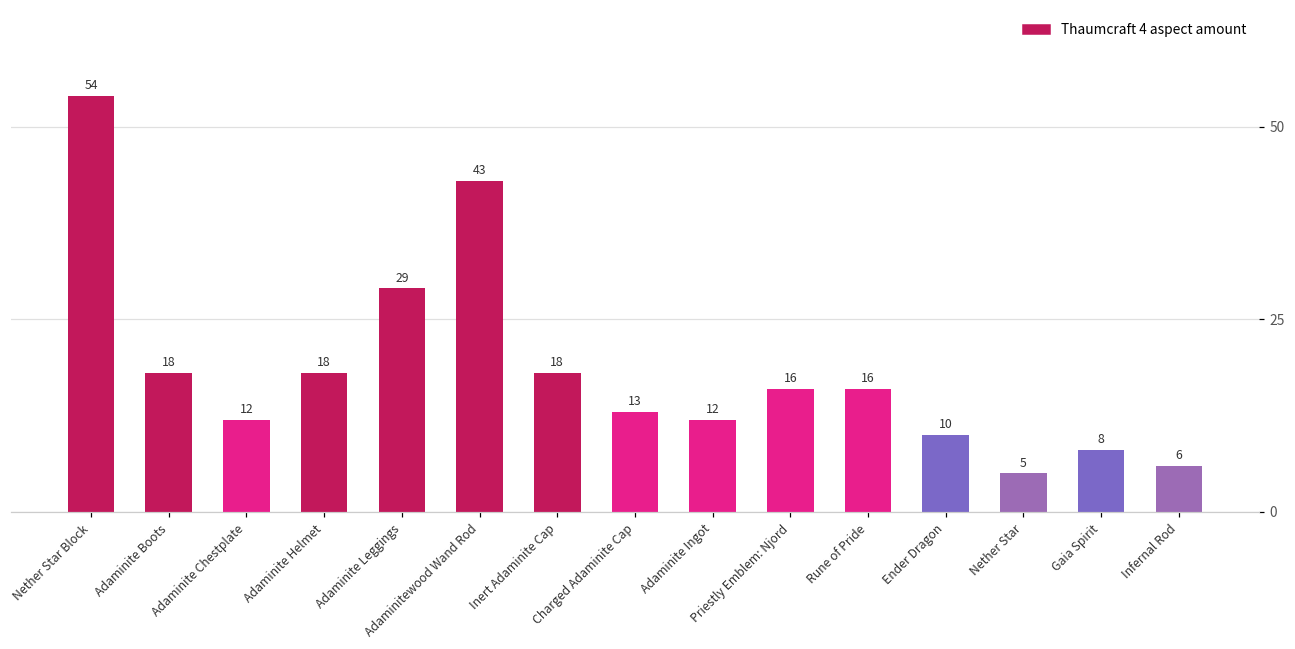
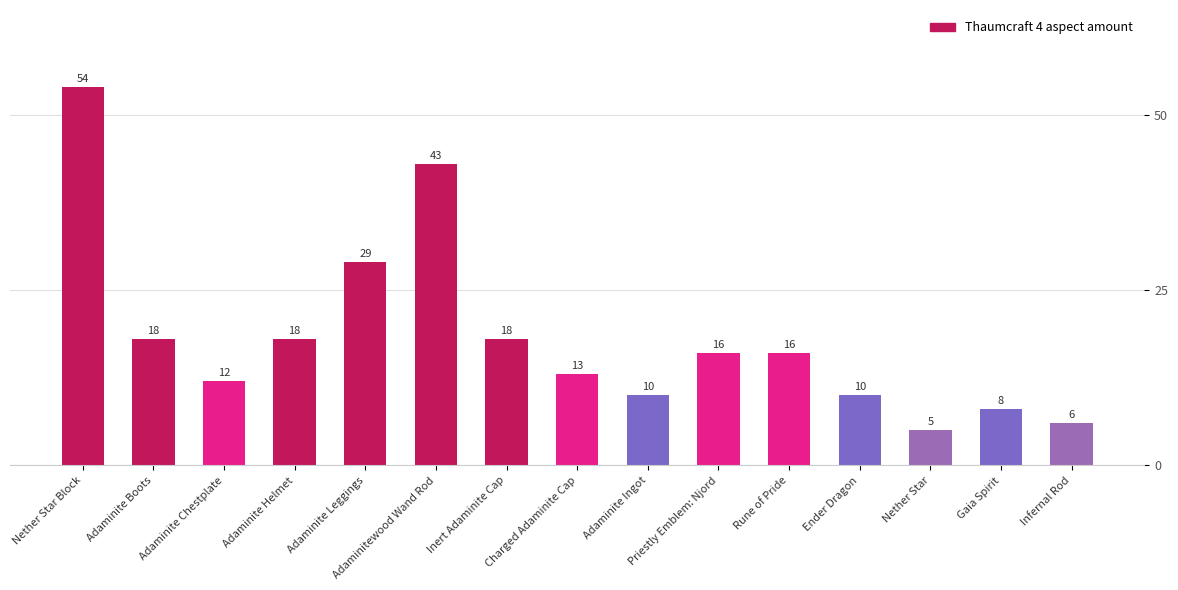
Adaminite Ingot: 12 -> 10
